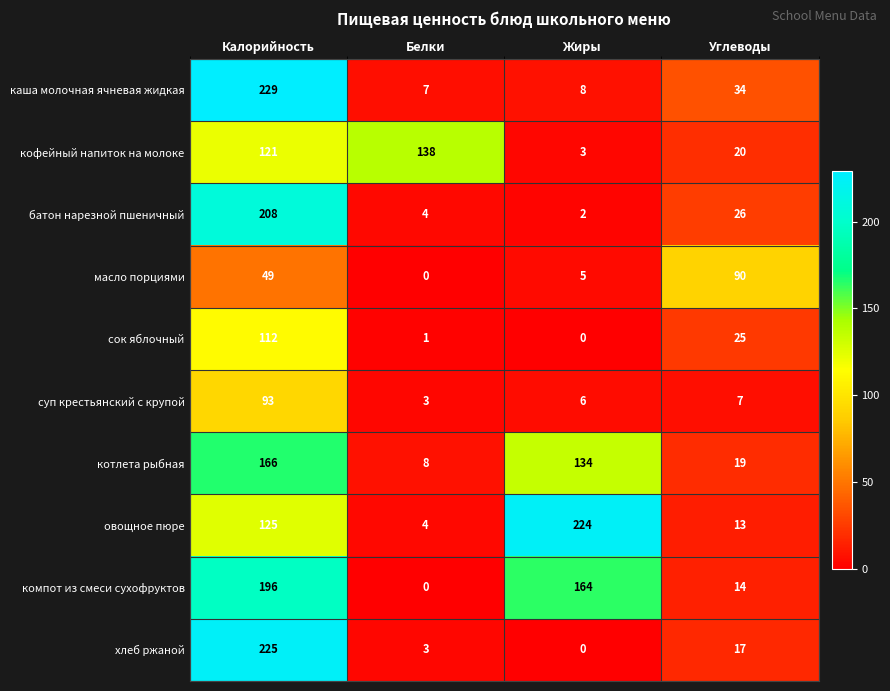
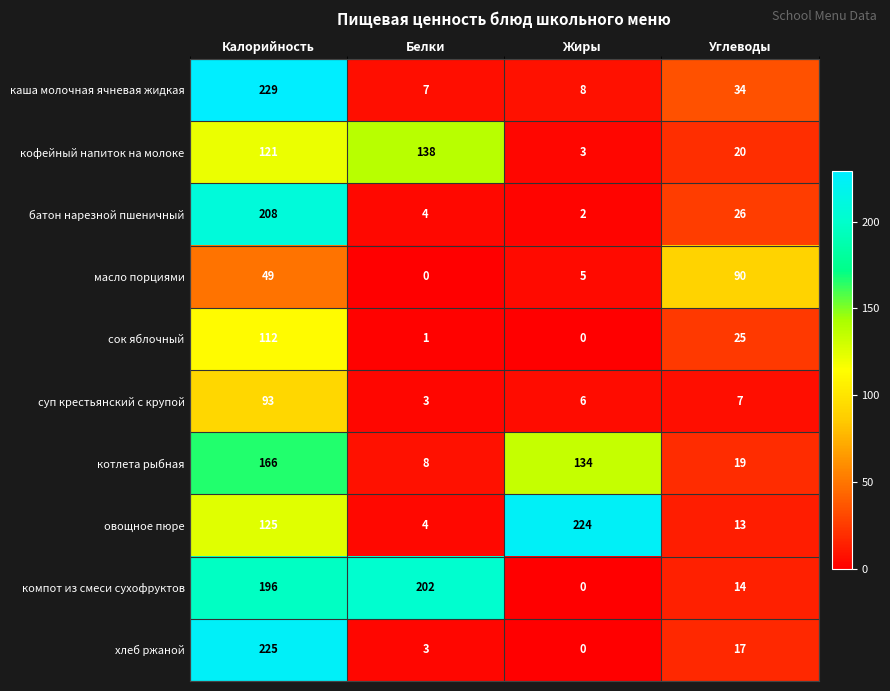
компот из смеси сухофруктов, Белки: 0 -> 202
компот из смеси сухофруктов, Жиры: 164 -> 0
